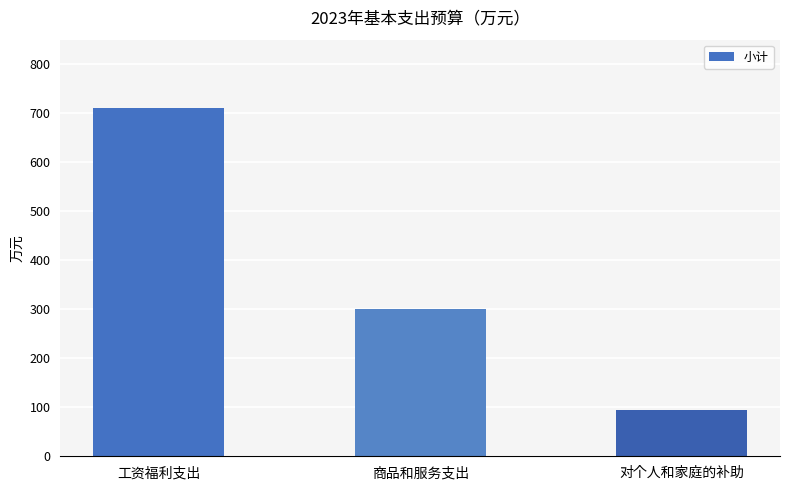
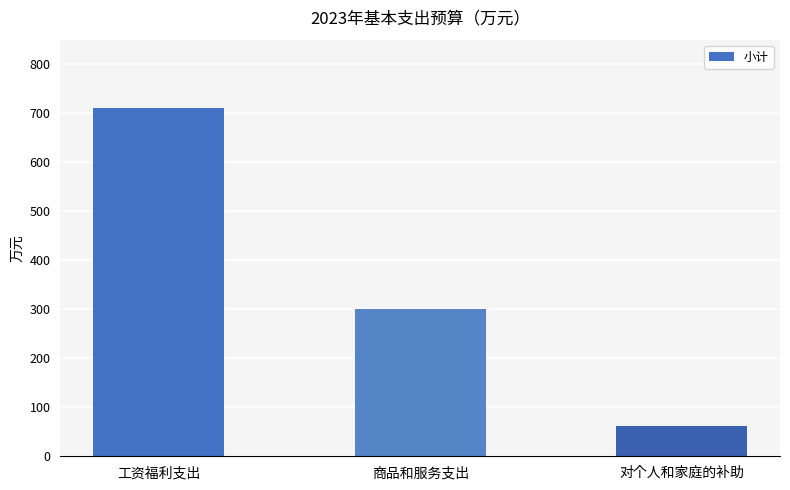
对个人和家庭的补助: 90 -> 60
